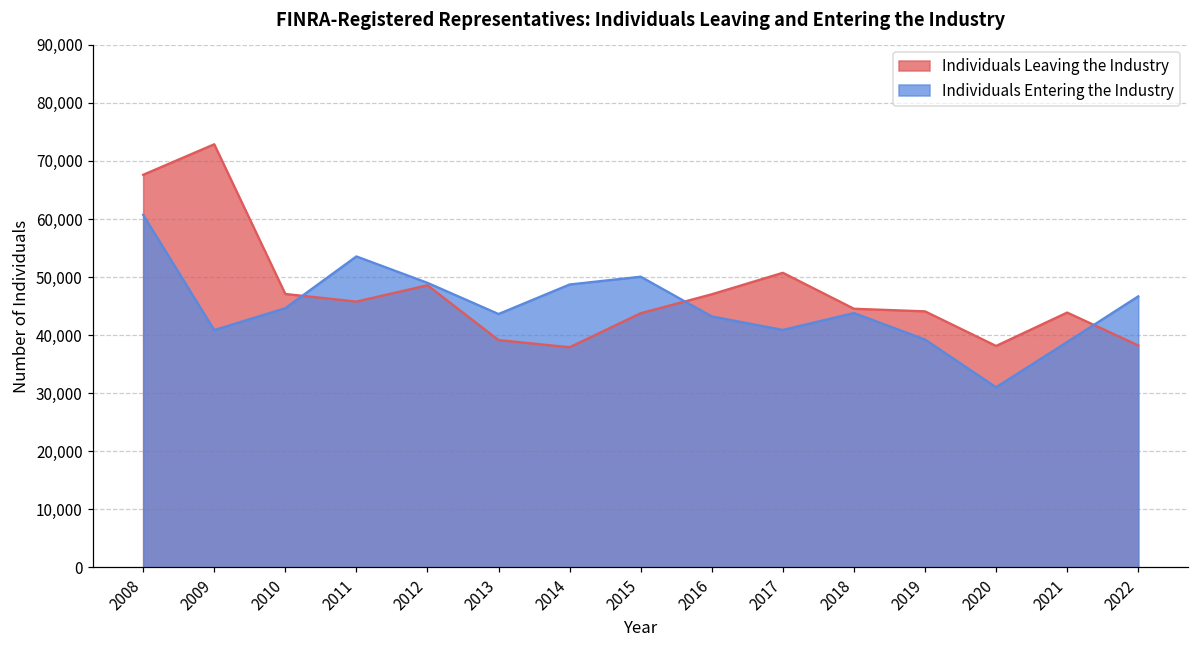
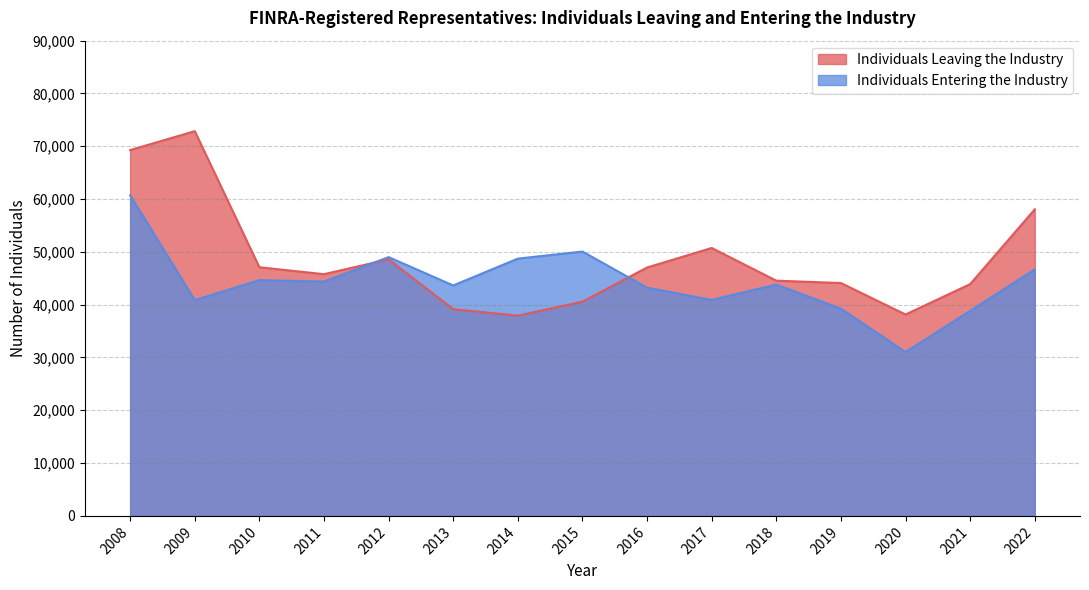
Individuals Leaving the Industry, 2008: 68,000 -> 69,000
Individuals Entering the Industry, 2011: 54,000 -> 44,000
Individuals Leaving the Industry, 2015: 44,000 -> 41,000
Individuals Leaving the Industry, 2022: 38,000 -> 58,000
